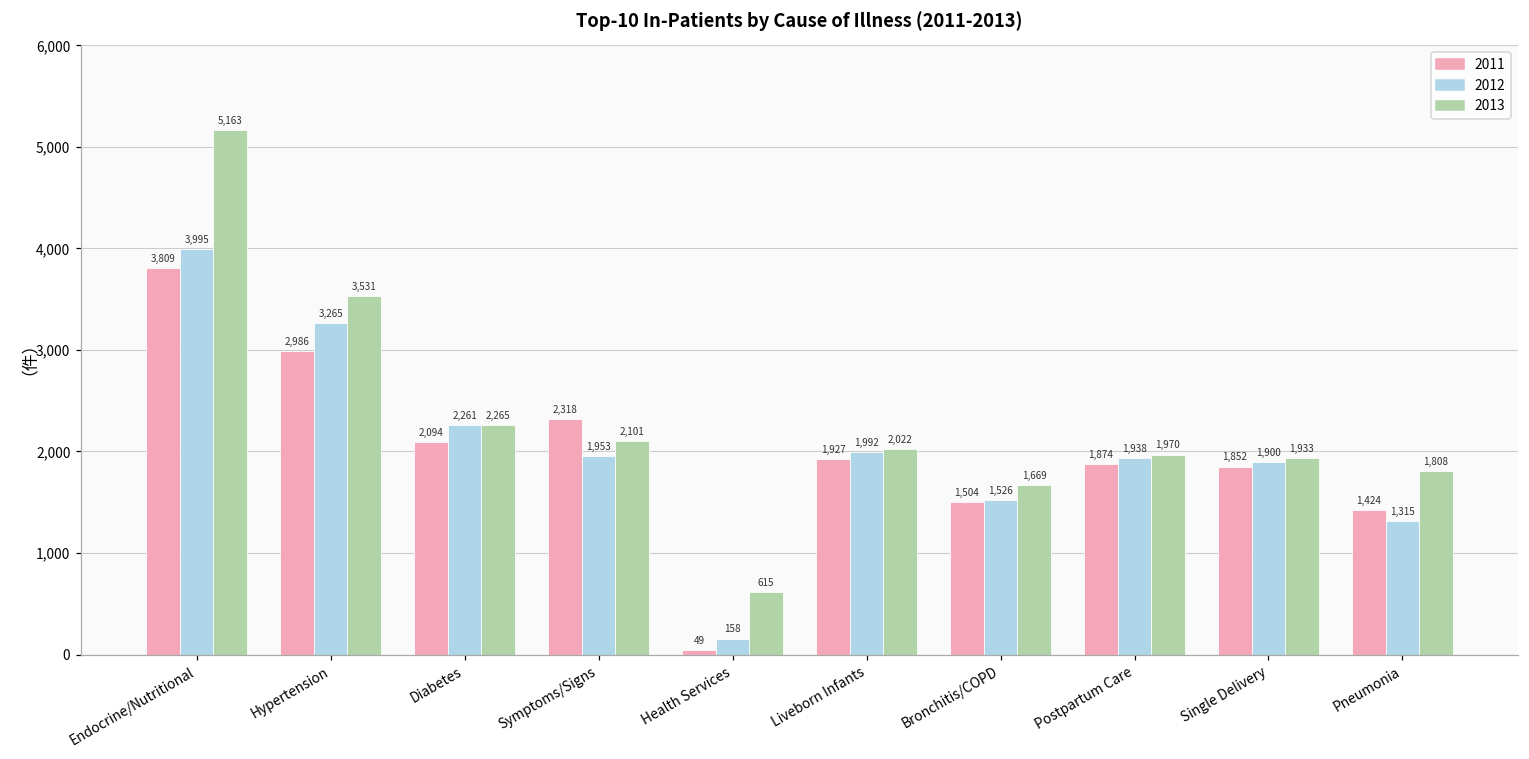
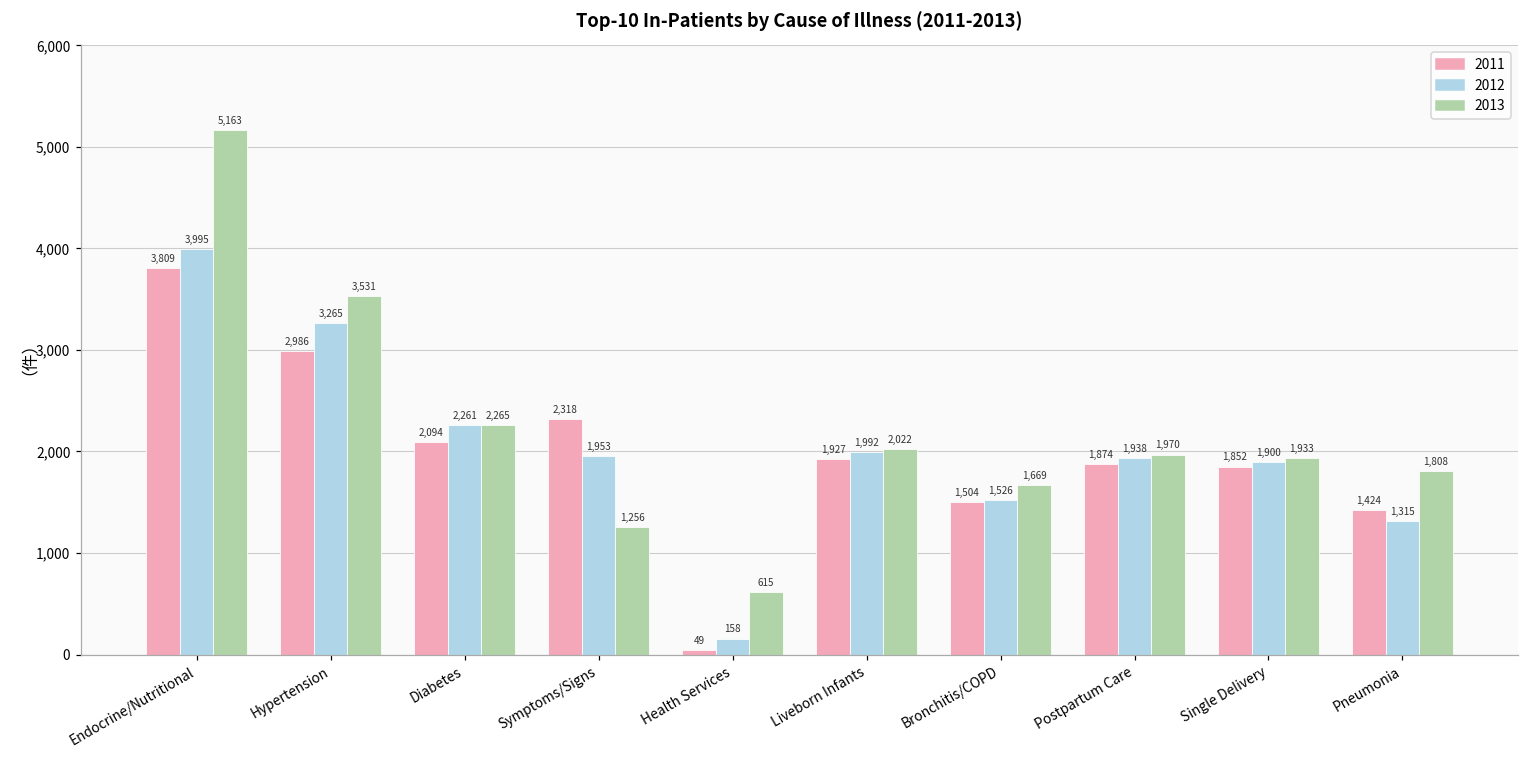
2013, Symptoms/Signs: 2,101 -> 1,256
